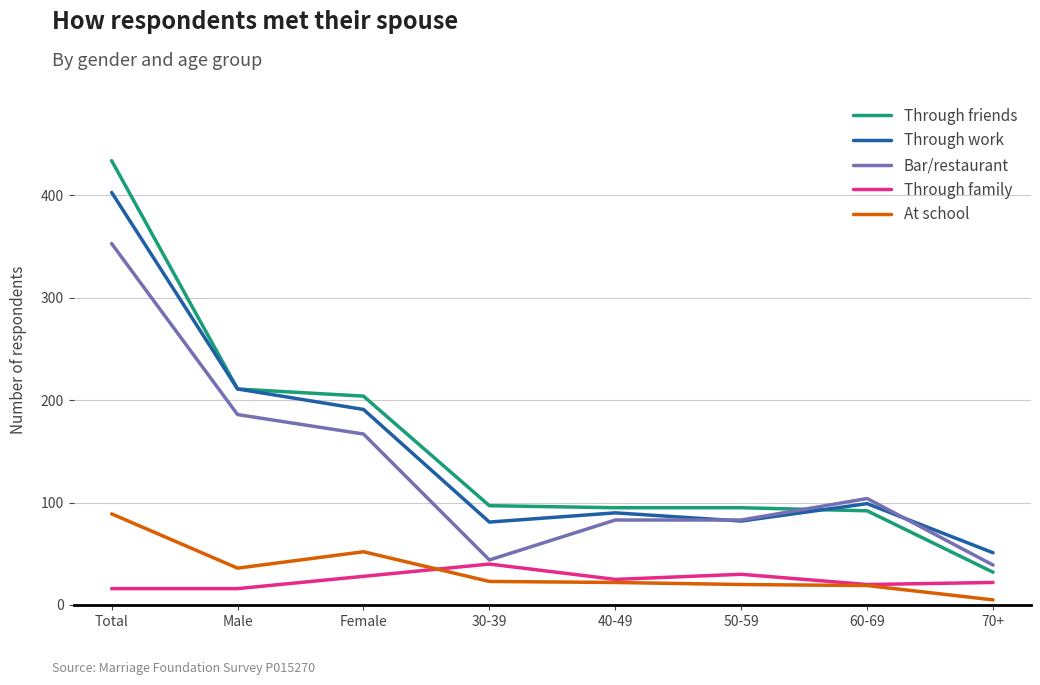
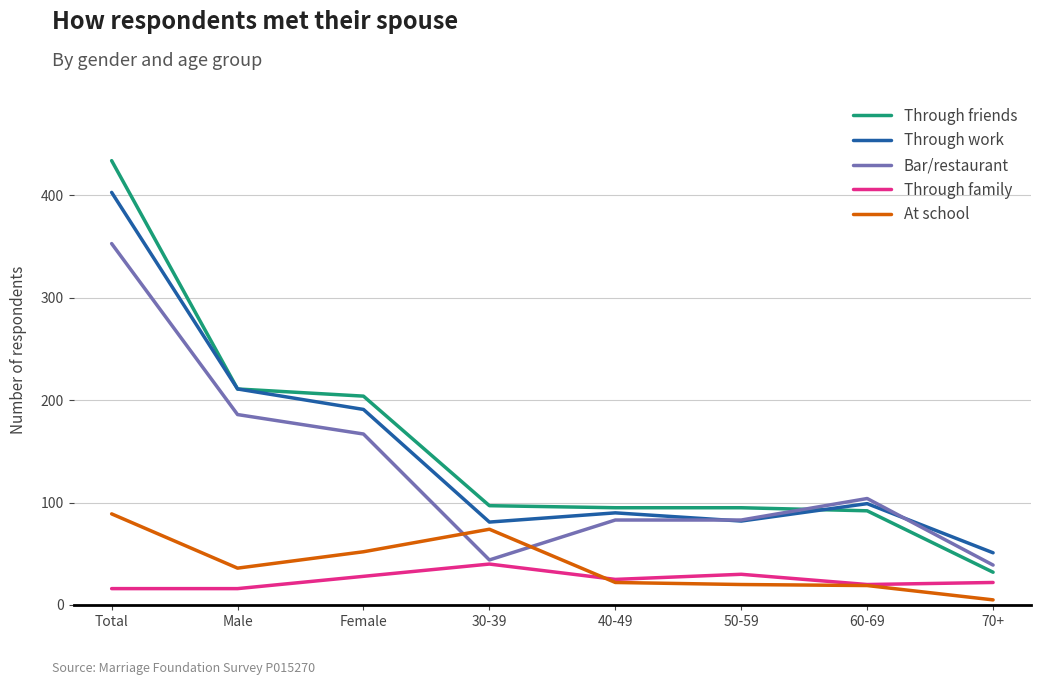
At school, 30-39: 23 -> 74
